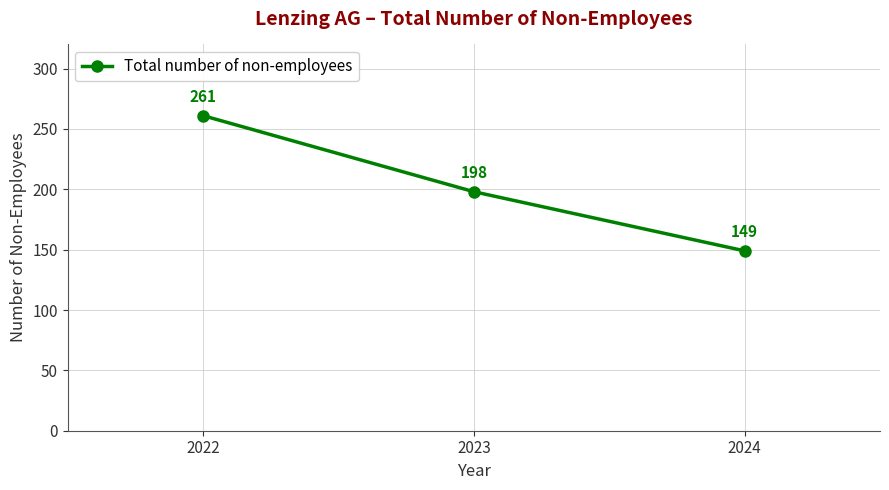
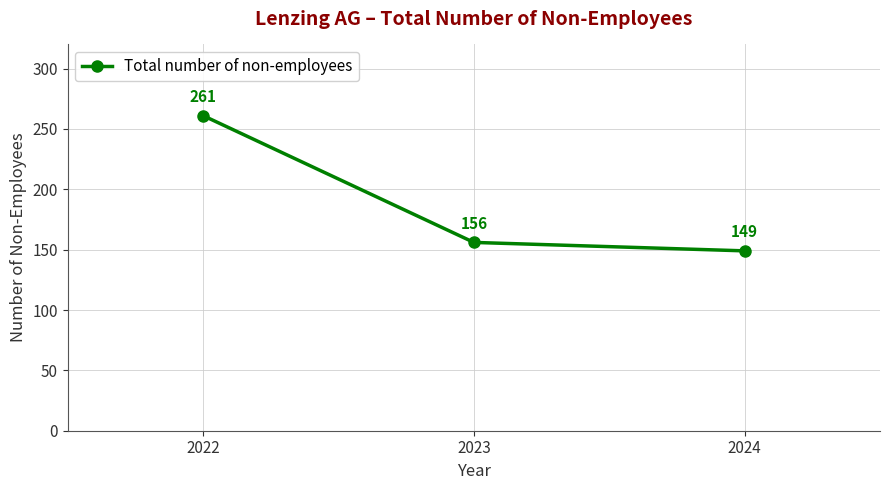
2023: 198 -> 156
